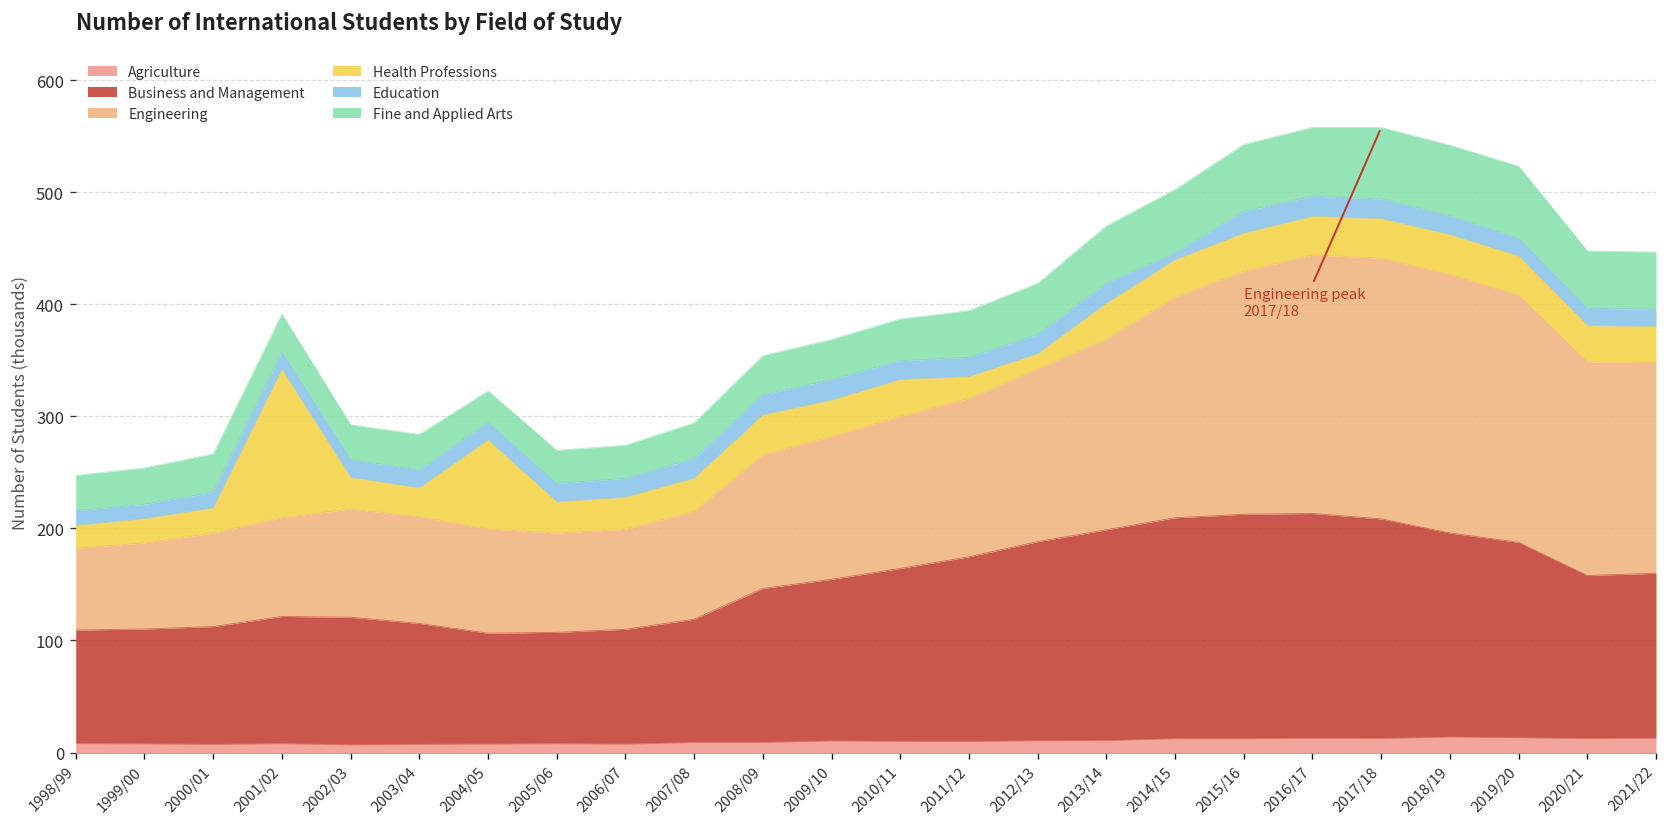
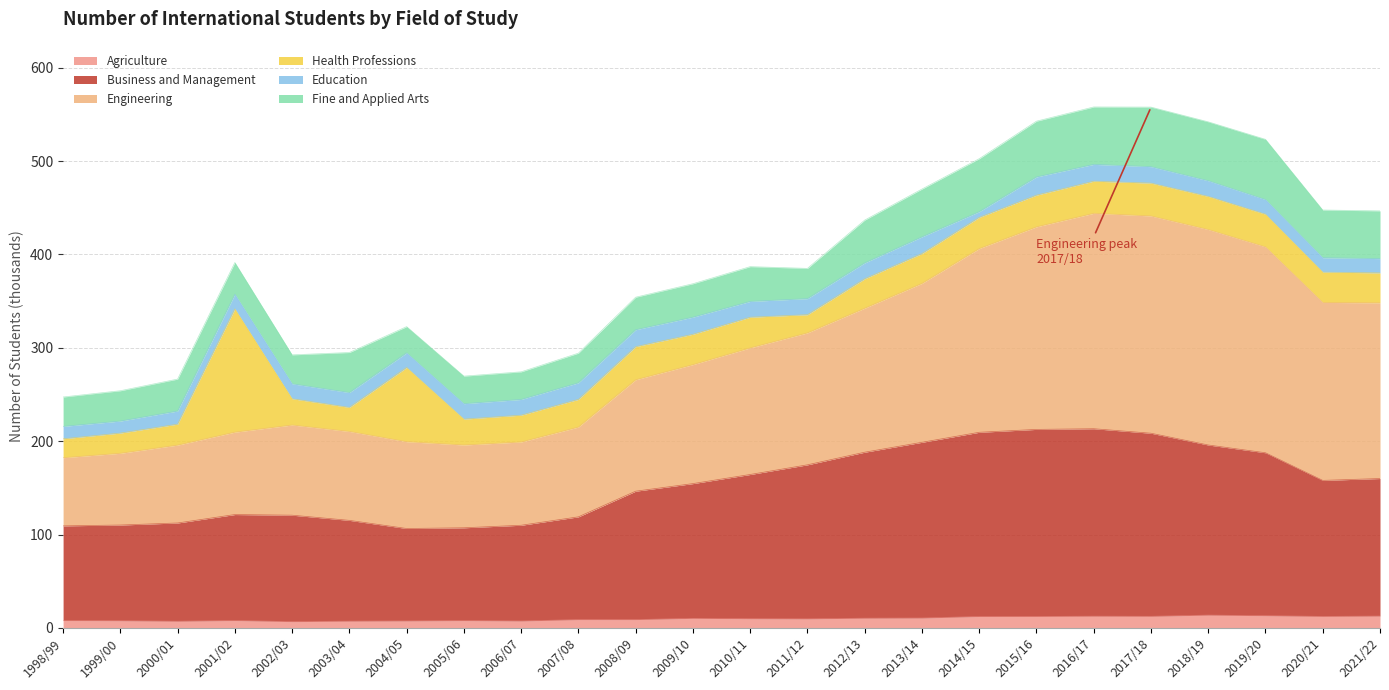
Fine and Applied Arts, 2003/04: 30 -> 40
Fine and Applied Arts, 2011/12: 40 -> 30
Health Professions, 2012/13: 10 -> 30
